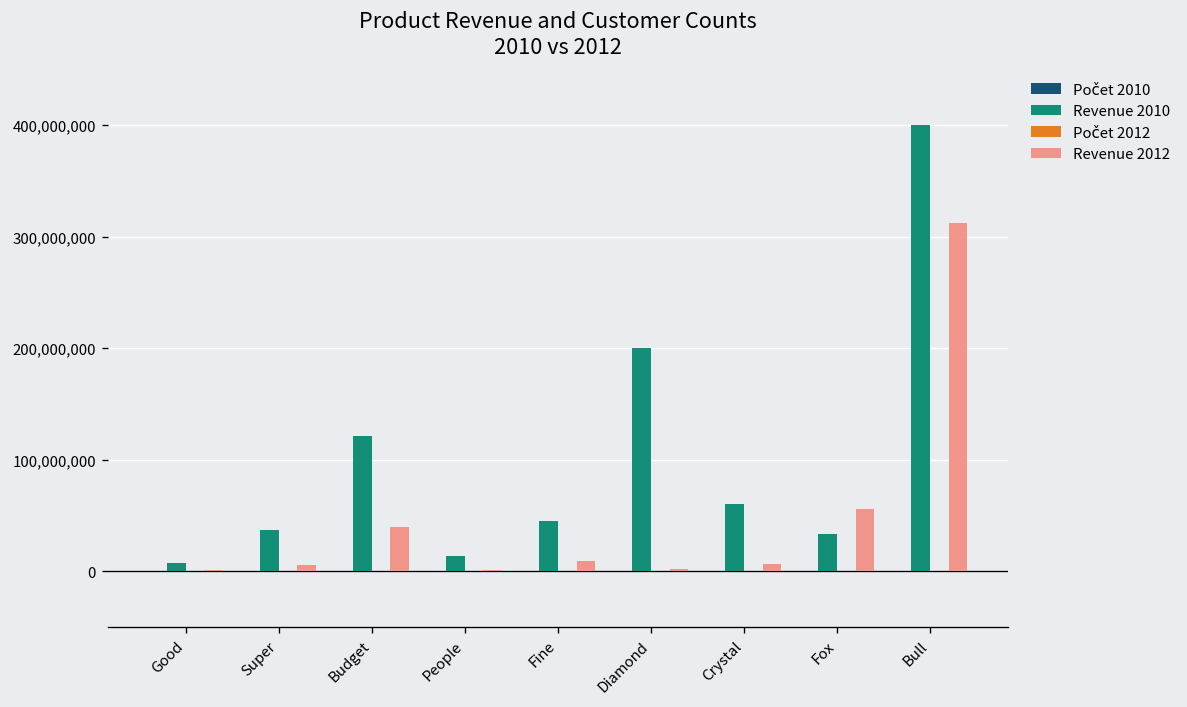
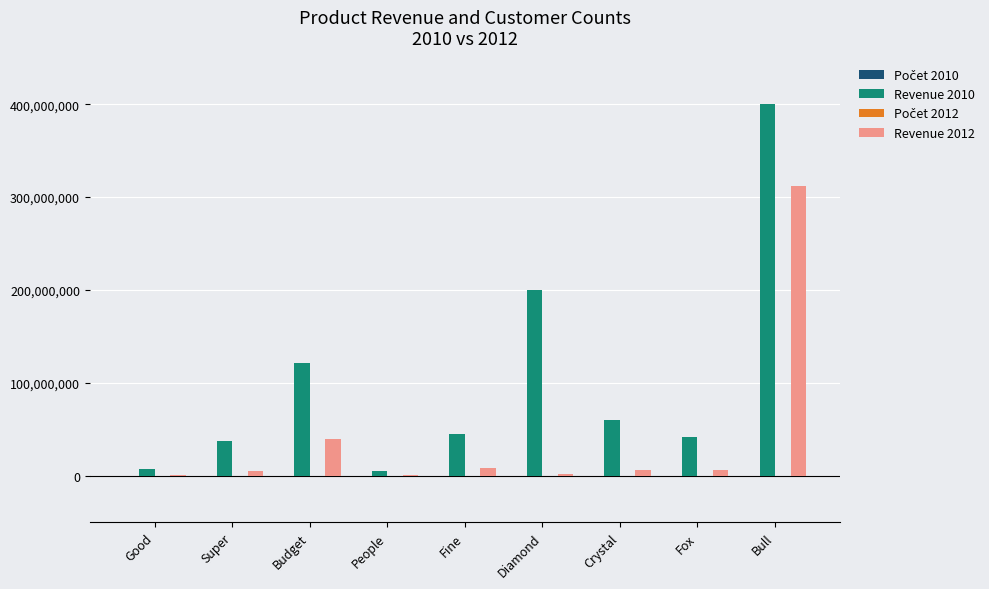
Revenue 2010, People: 10,000,000 -> 0
Revenue 2010, Fox: 30,000,000 -> 40,000,000
Revenue 2012, Fox: 60,000,000 -> 10,000,000
